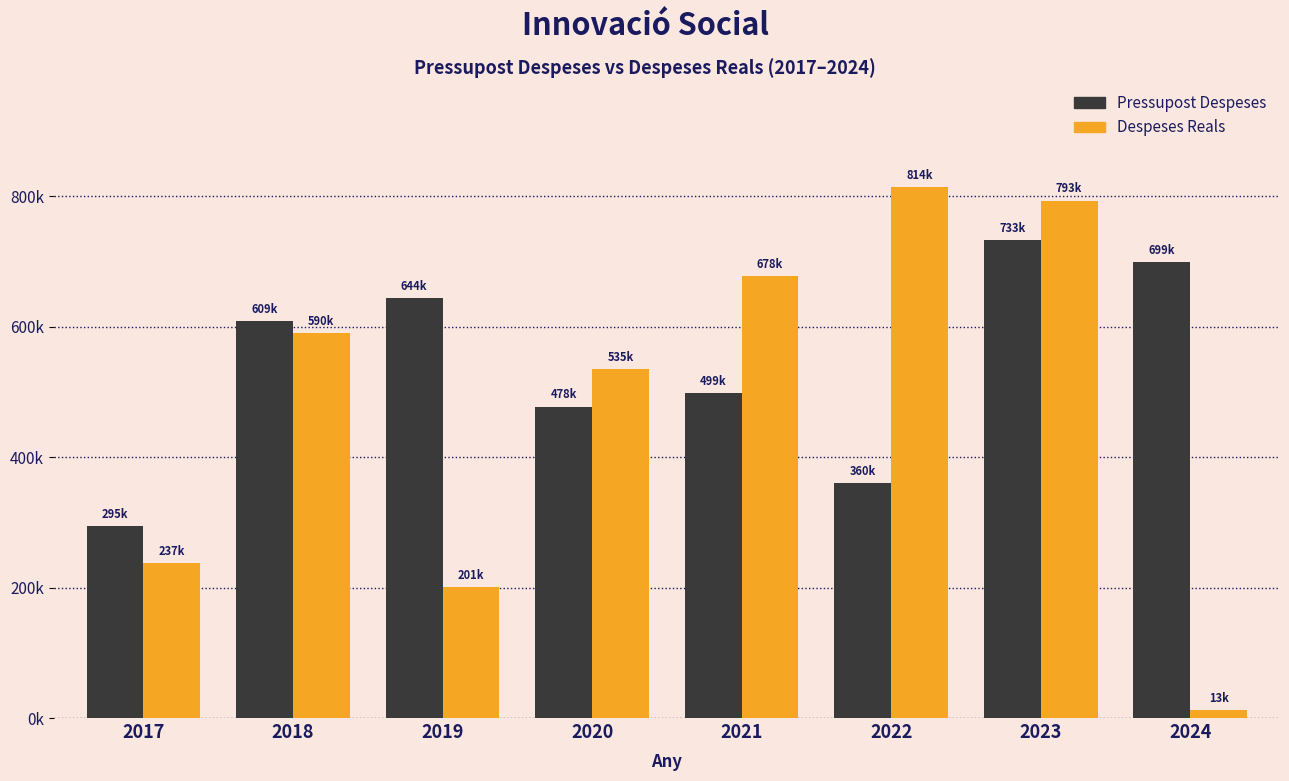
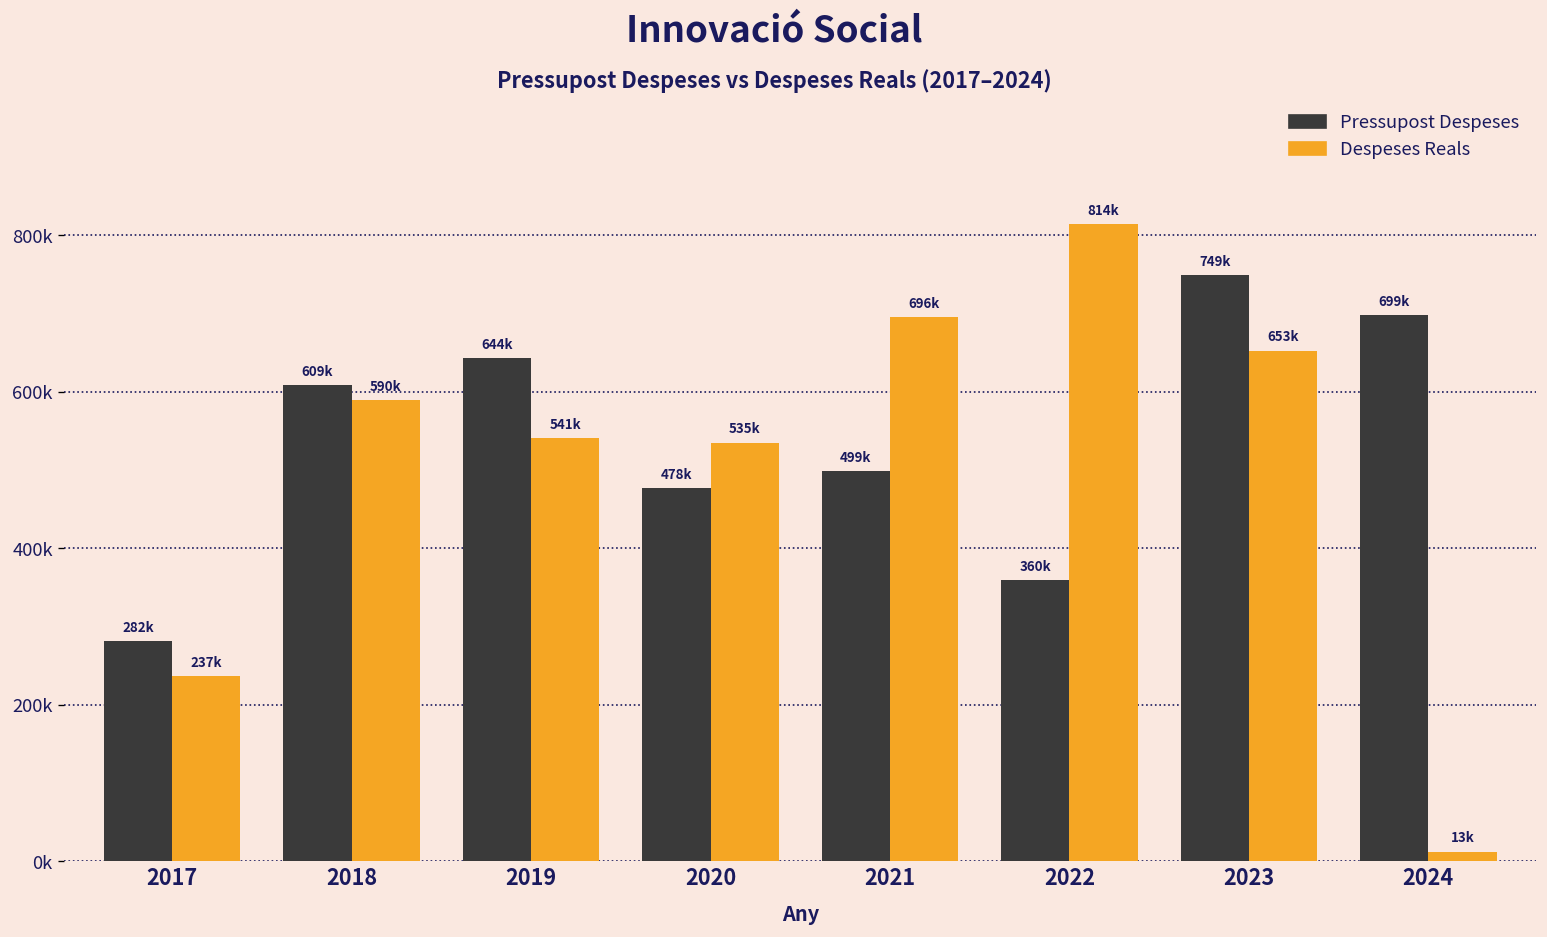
Pressupost Despeses, 2017: 295k -> 282k
Despeses Reals, 2019: 201k -> 541k
Despeses Reals, 2021: 678k -> 696k
Pressupost Despeses, 2023: 733k -> 749k
Despeses Reals, 2023: 793k -> 653k
